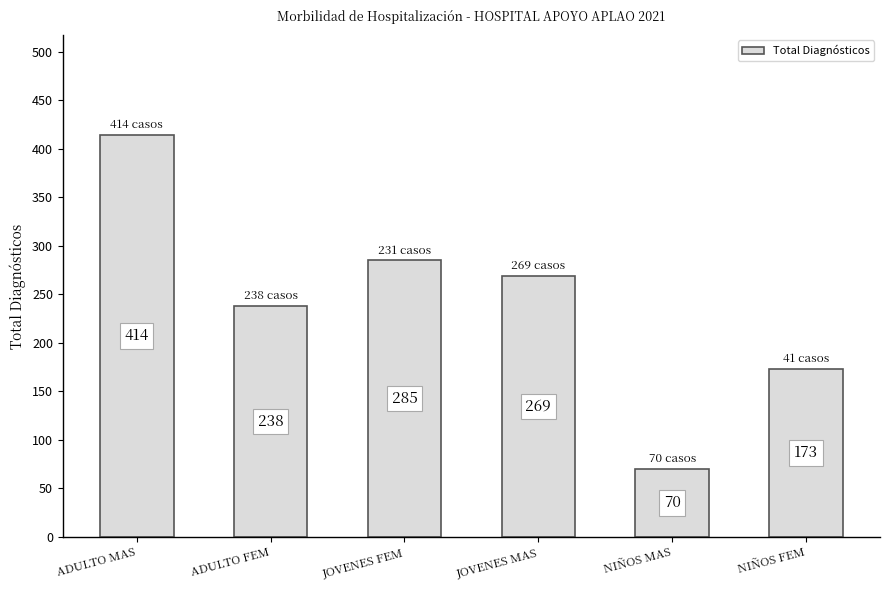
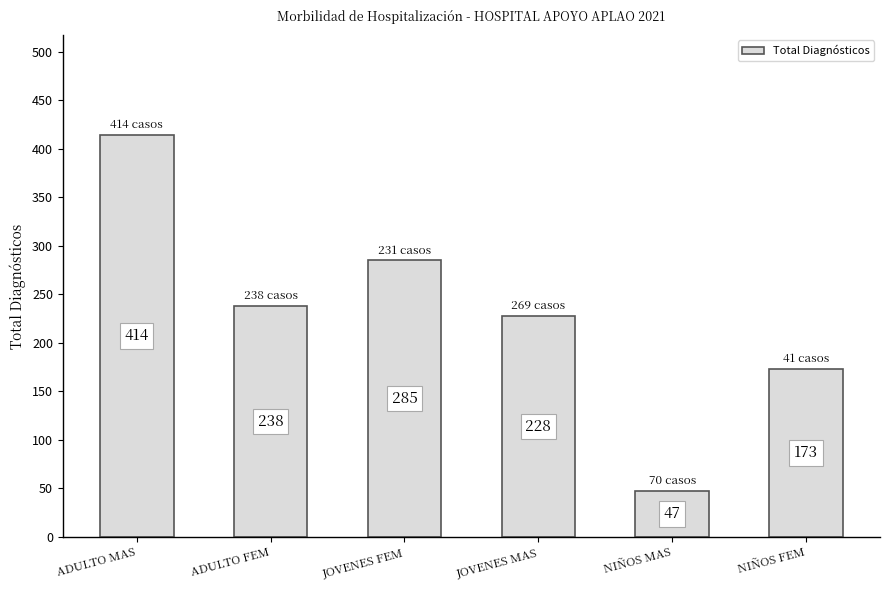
JOVENES MAS: 269 -> 228
NIÑOS MAS: 70 -> 47
